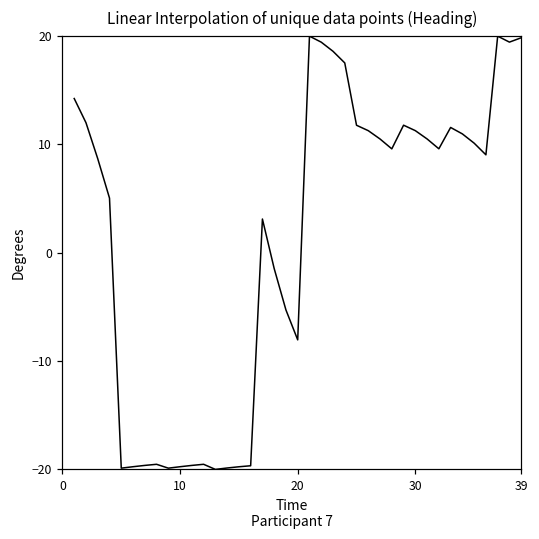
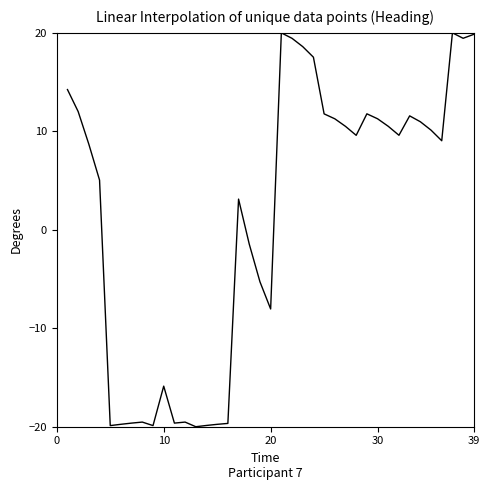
10: -20 -> -16
